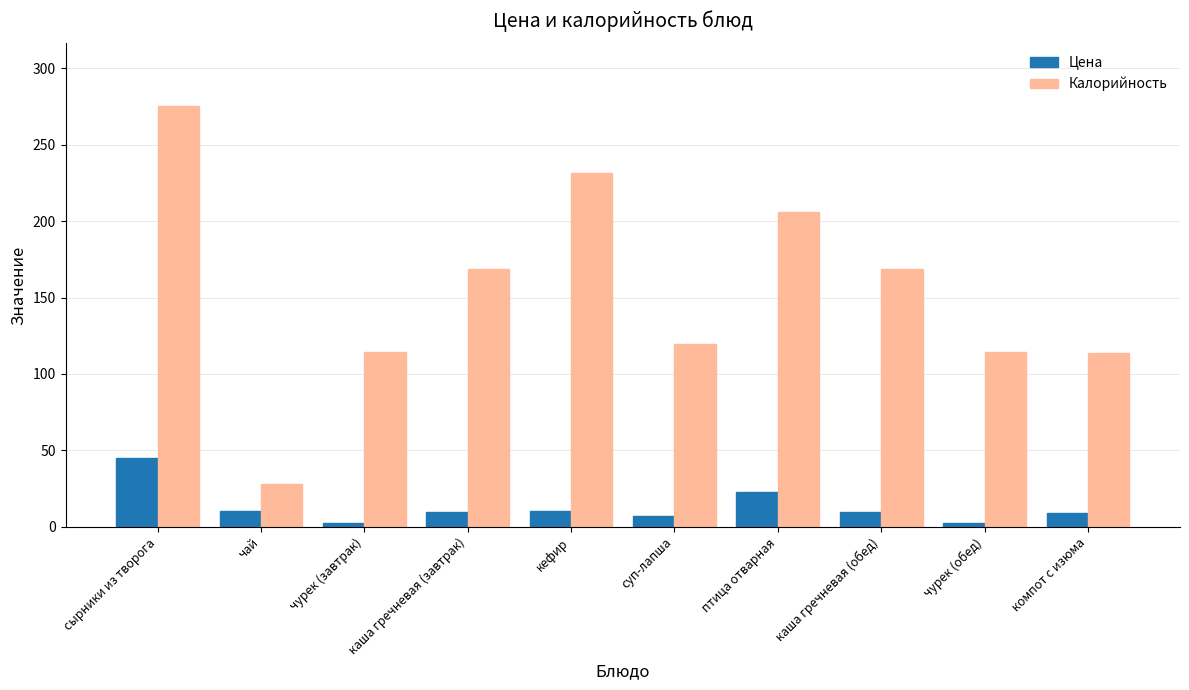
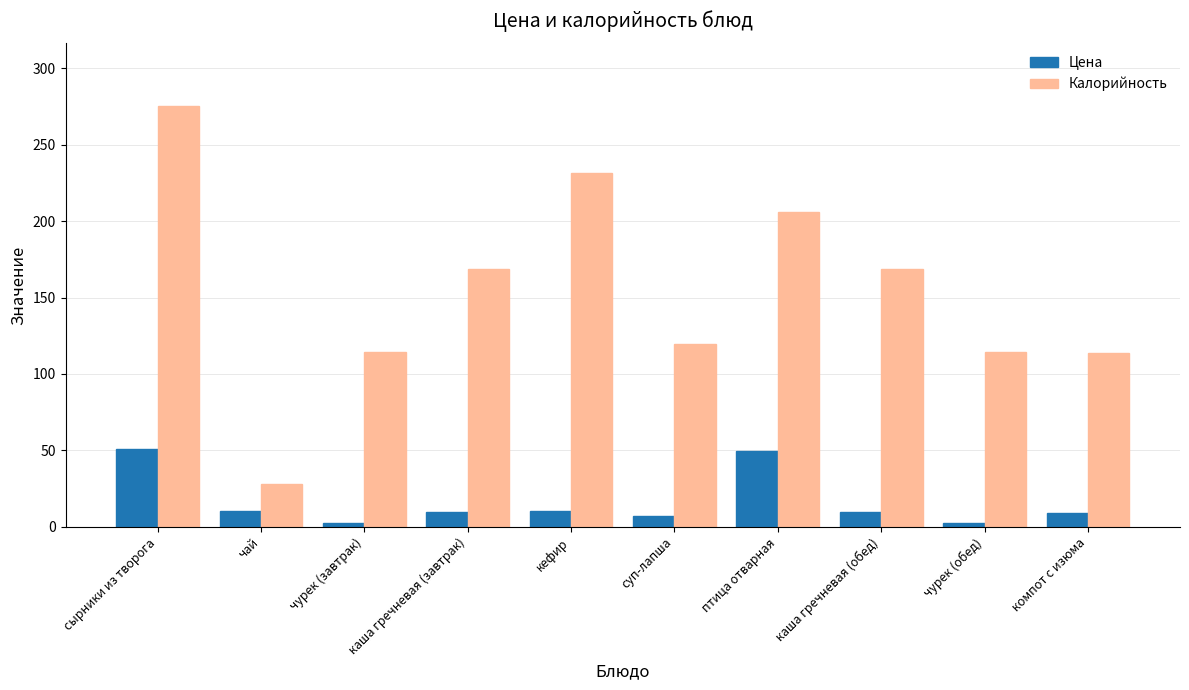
Цена, сырники из творога: 45 -> 51
Цена, птица отварная: 22 -> 49
